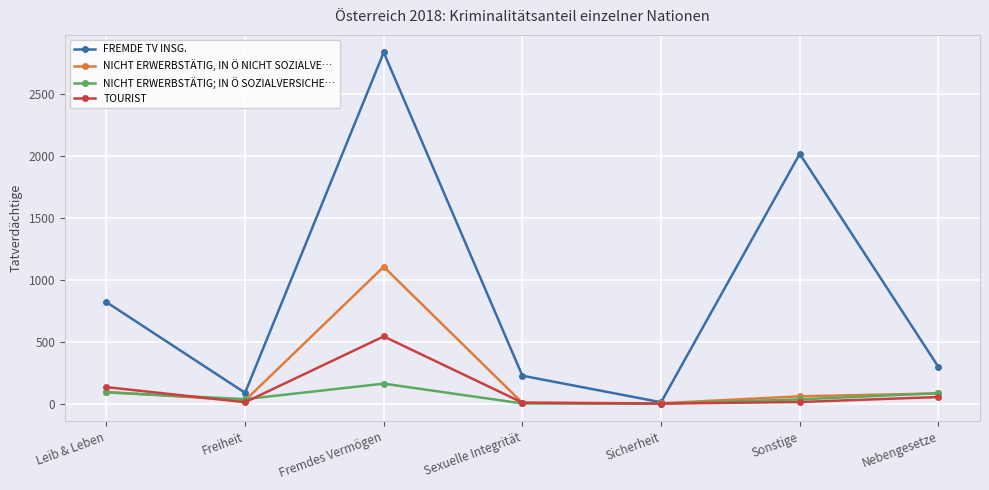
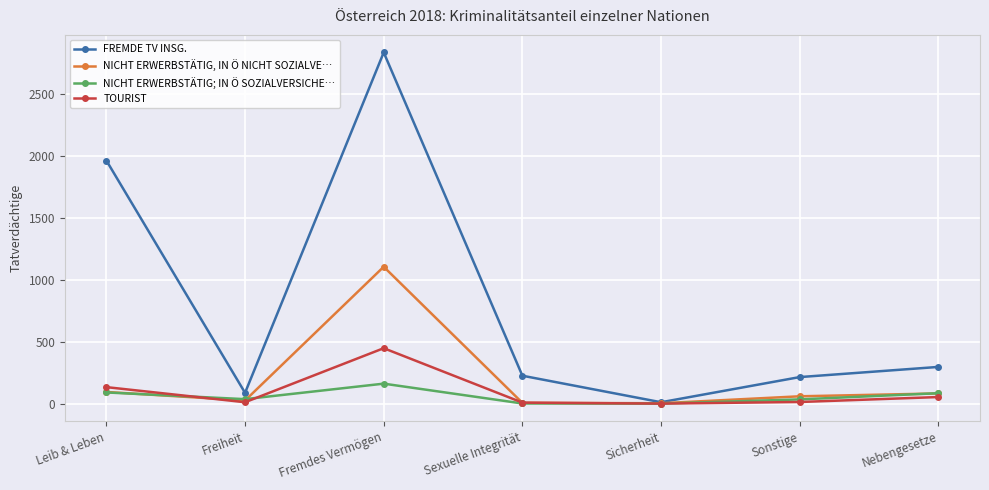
FREMDE TV INSG., Leib & Leben: 820 -> 1960
TOURIST, Fremdes Vermögen: 540 -> 450
FREMDE TV INSG., Sonstige: 2020 -> 220
